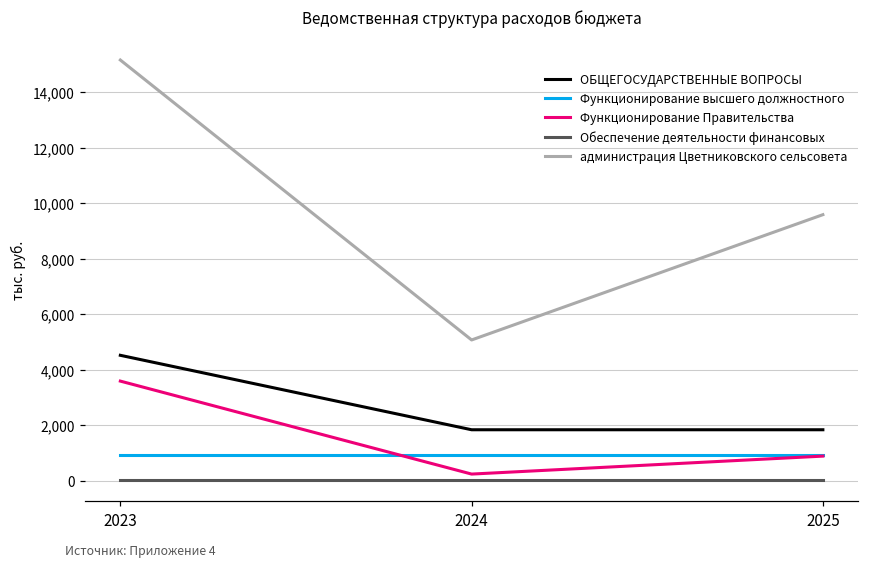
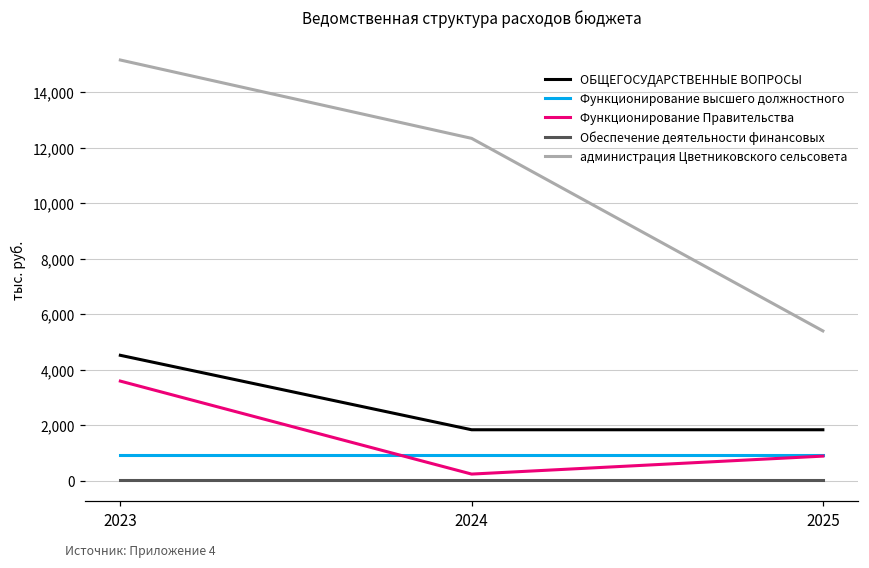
администрация Цветниковского сельсовета, 2024: 5,100 -> 12,300
администрация Цветниковского сельсовета, 2025: 9,600 -> 5,400
